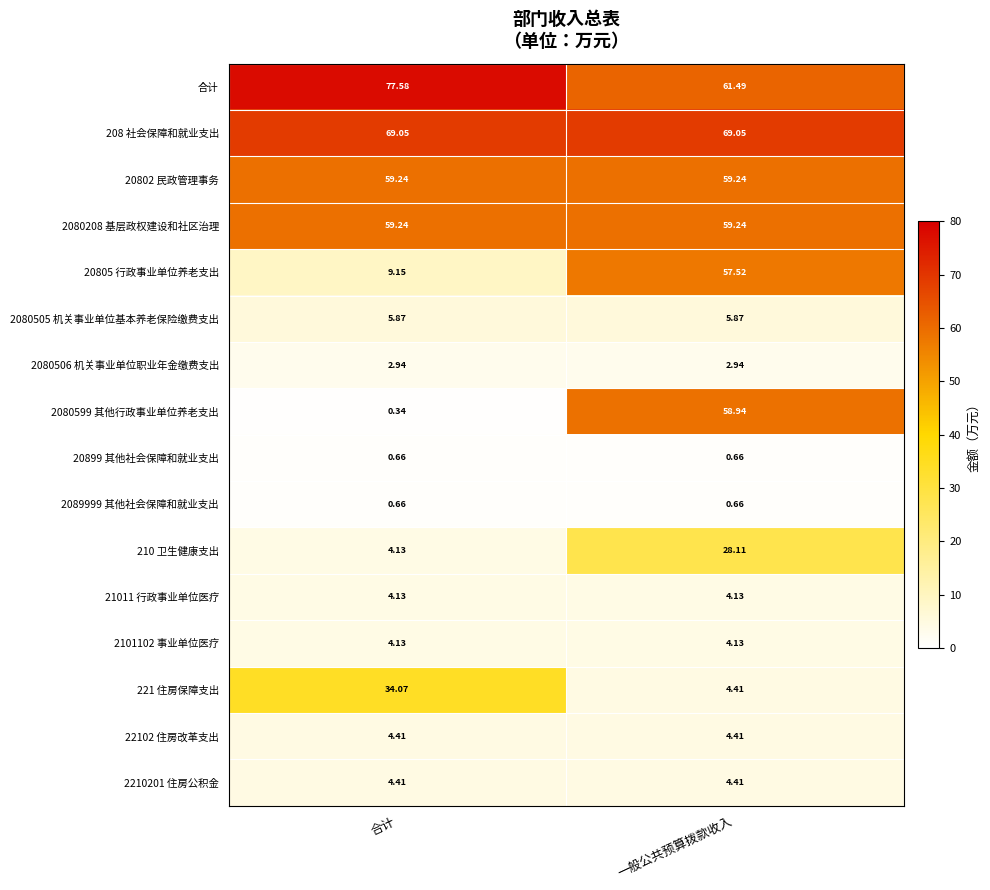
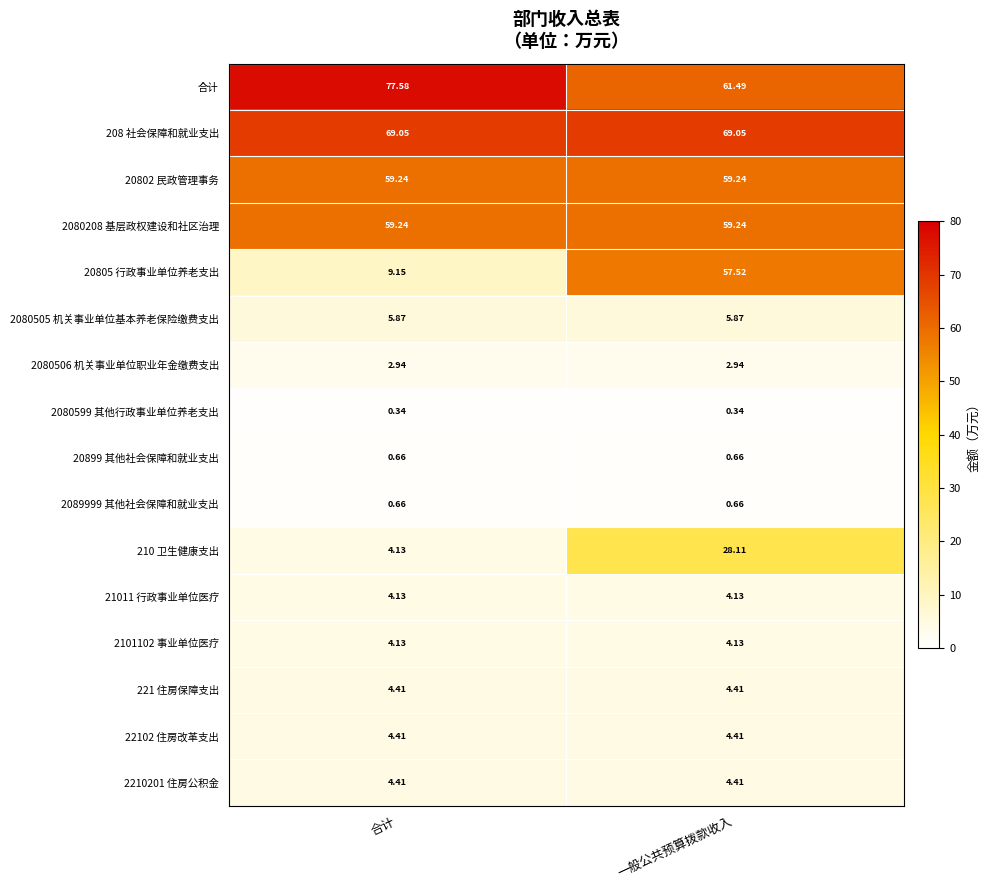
2080599 其他行政事业单位养老支出, 一般公共预算拨款收入: 58.94 -> 0.34
221 住房保障支出, 合计: 34.07 -> 4.41
